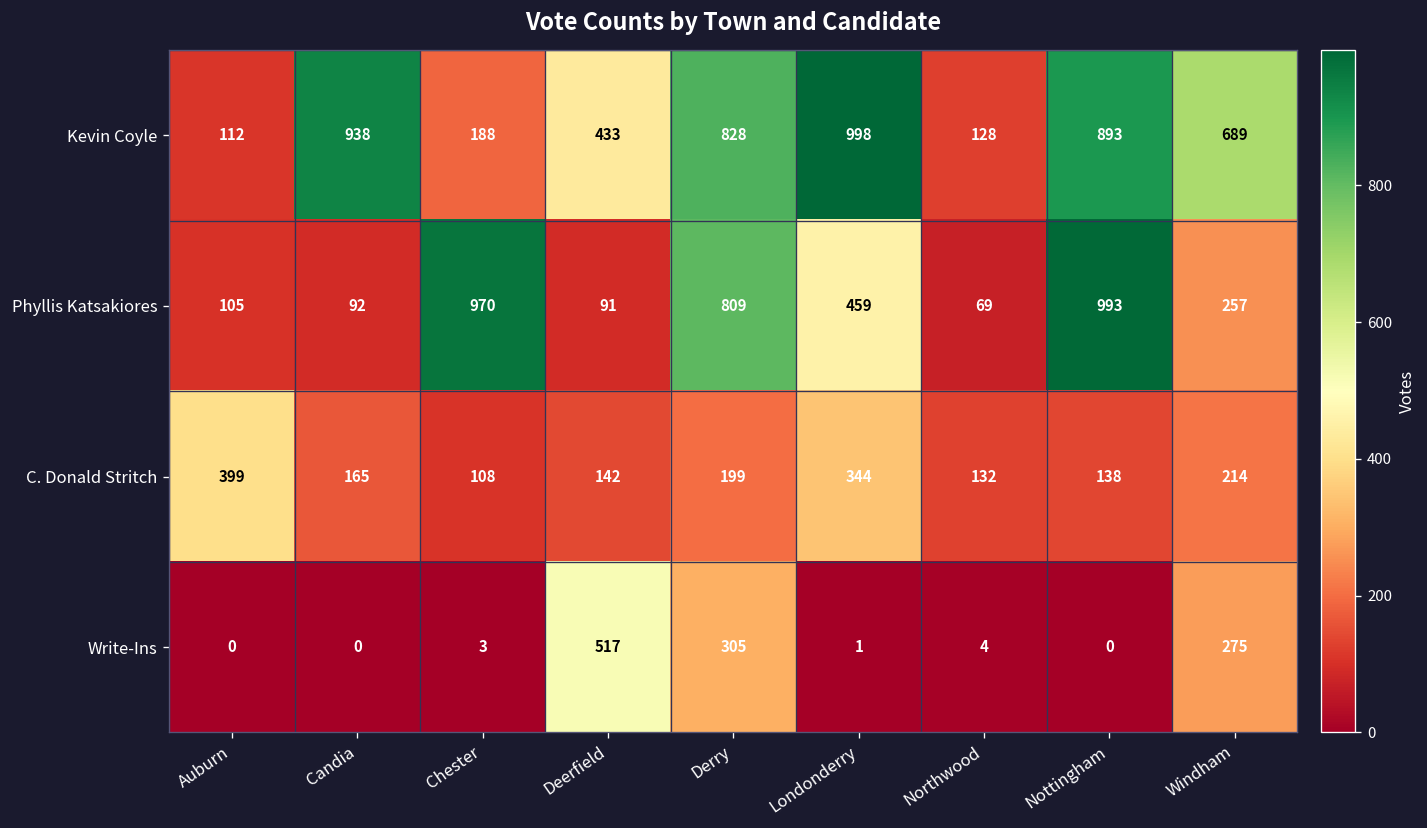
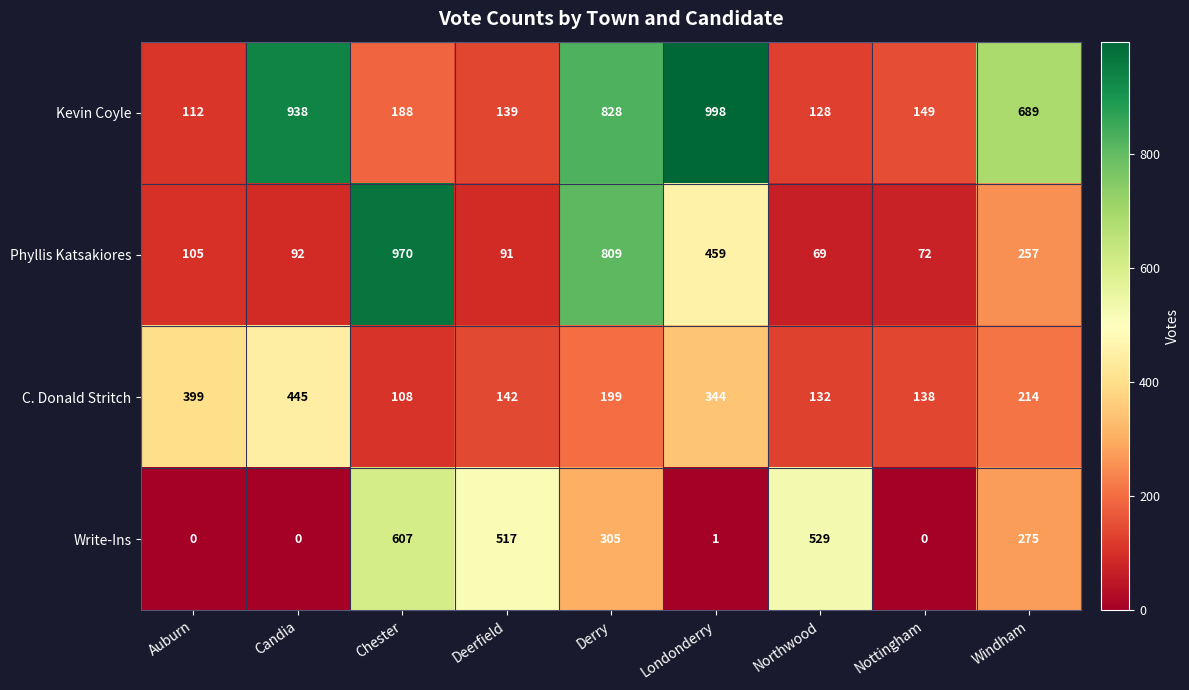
Kevin Coyle, Deerfield: 433 -> 139
Kevin Coyle, Nottingham: 893 -> 149
Phyllis Katsakiores, Nottingham: 993 -> 72
C. Donald Stritch, Candia: 165 -> 445
Write-Ins, Chester: 3 -> 607
Write-Ins, Northwood: 4 -> 529
